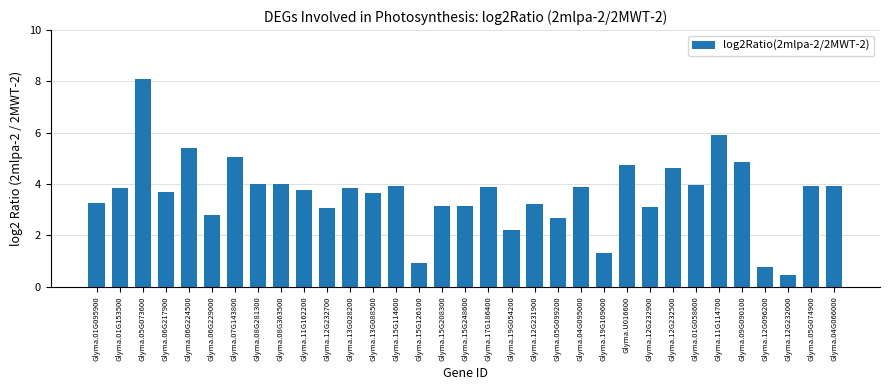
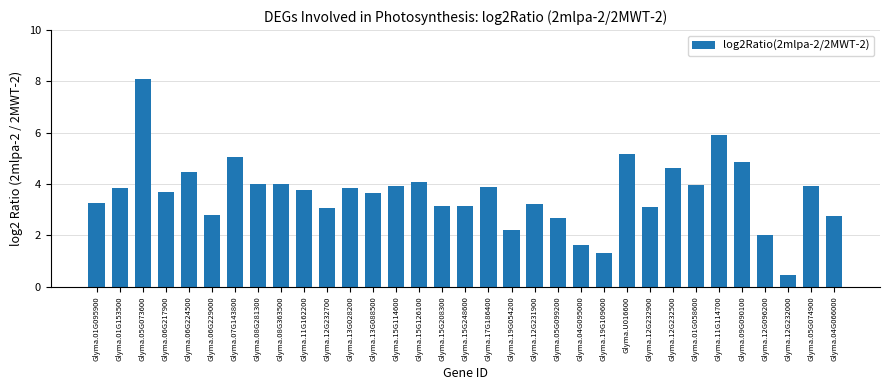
Glyma.06G224500: 5.4 -> 4.5
Glyma.15G126100: 0.9 -> 4.1
Glyma.04G095000: 3.9 -> 1.6
Glyma.U016600: 4.8 -> 5.2
Glyma.12G096200: 0.8 -> 2.0
Glyma.04G066000: 3.9 -> 2.7
